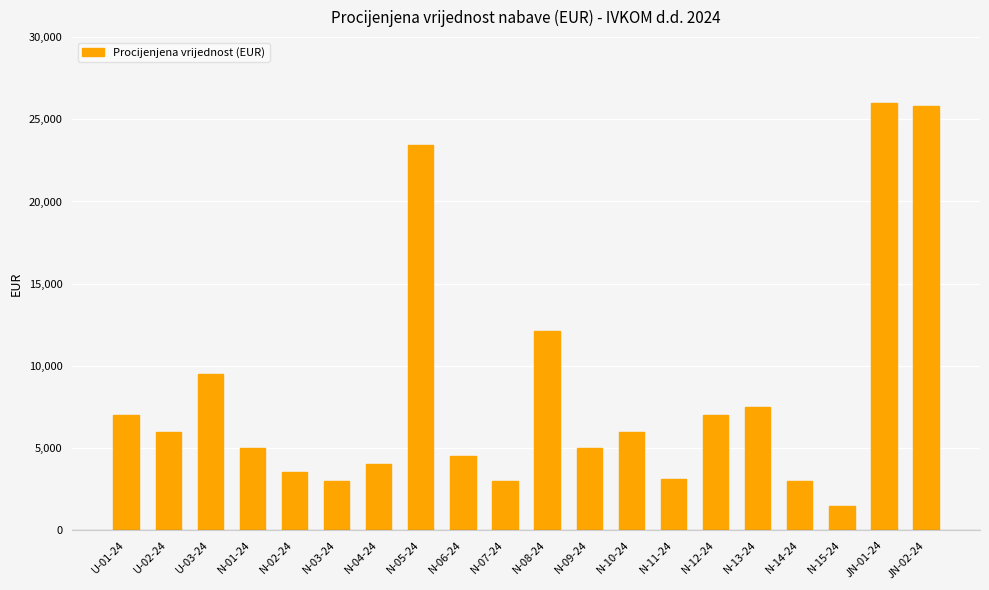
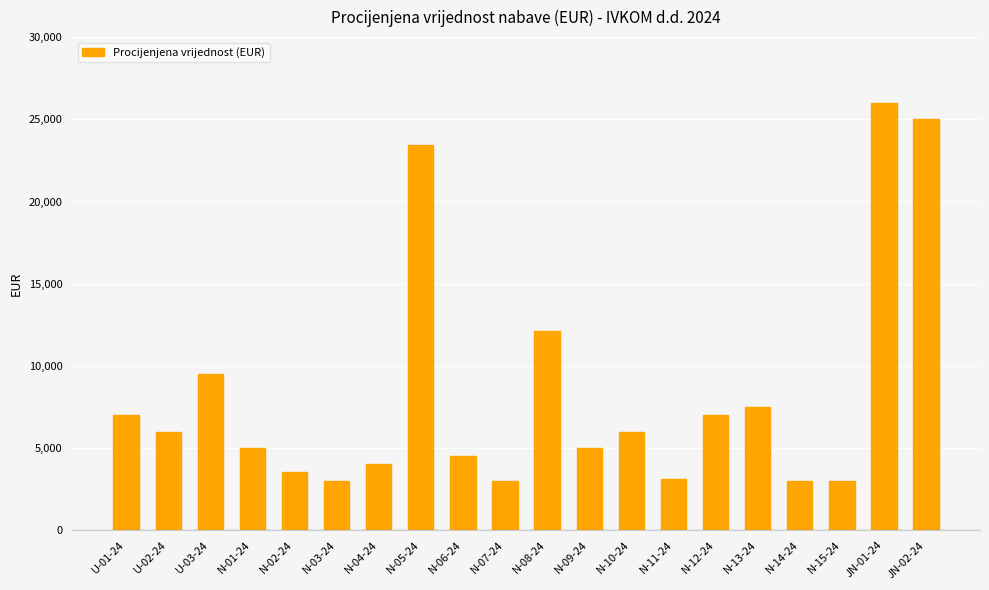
N-15-24: 1,500 -> 3,000
JN-02-24: 25,800 -> 25,000
